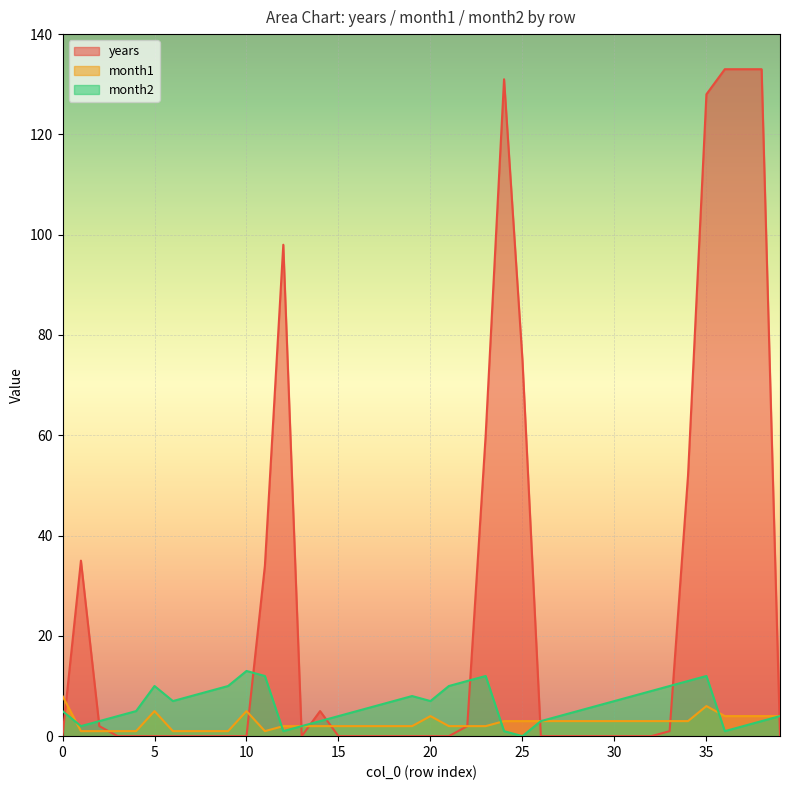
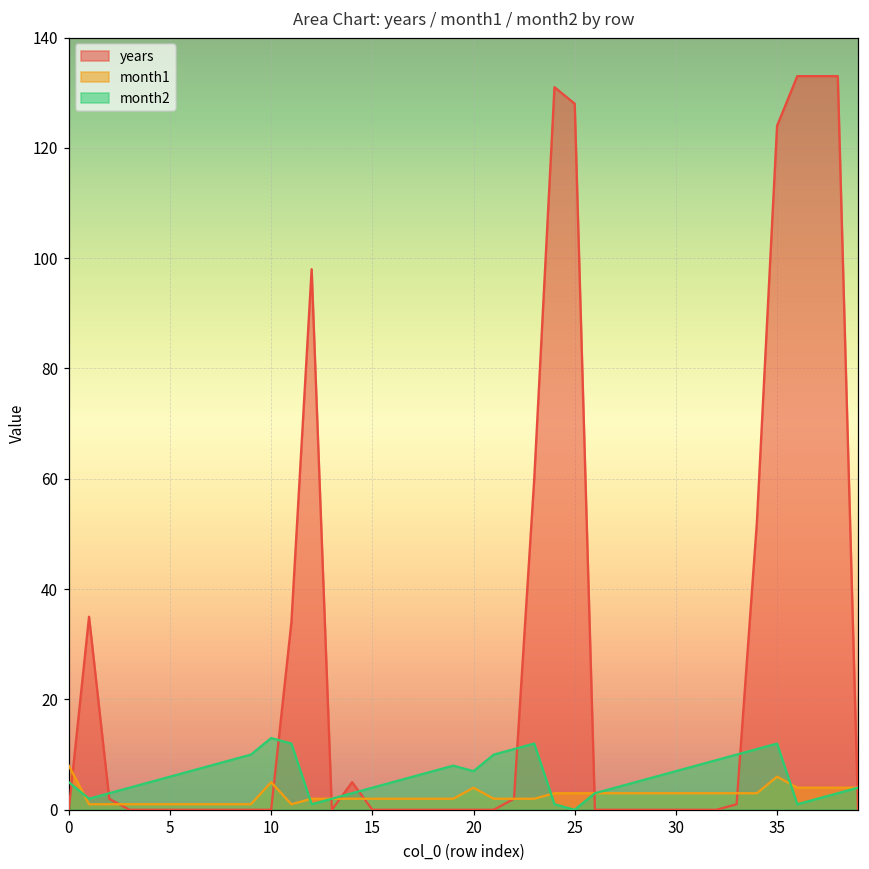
month1, 5: 5 -> 1
month2, 5: 10 -> 6
years, 25: 75 -> 128
years, 35: 128 -> 124
